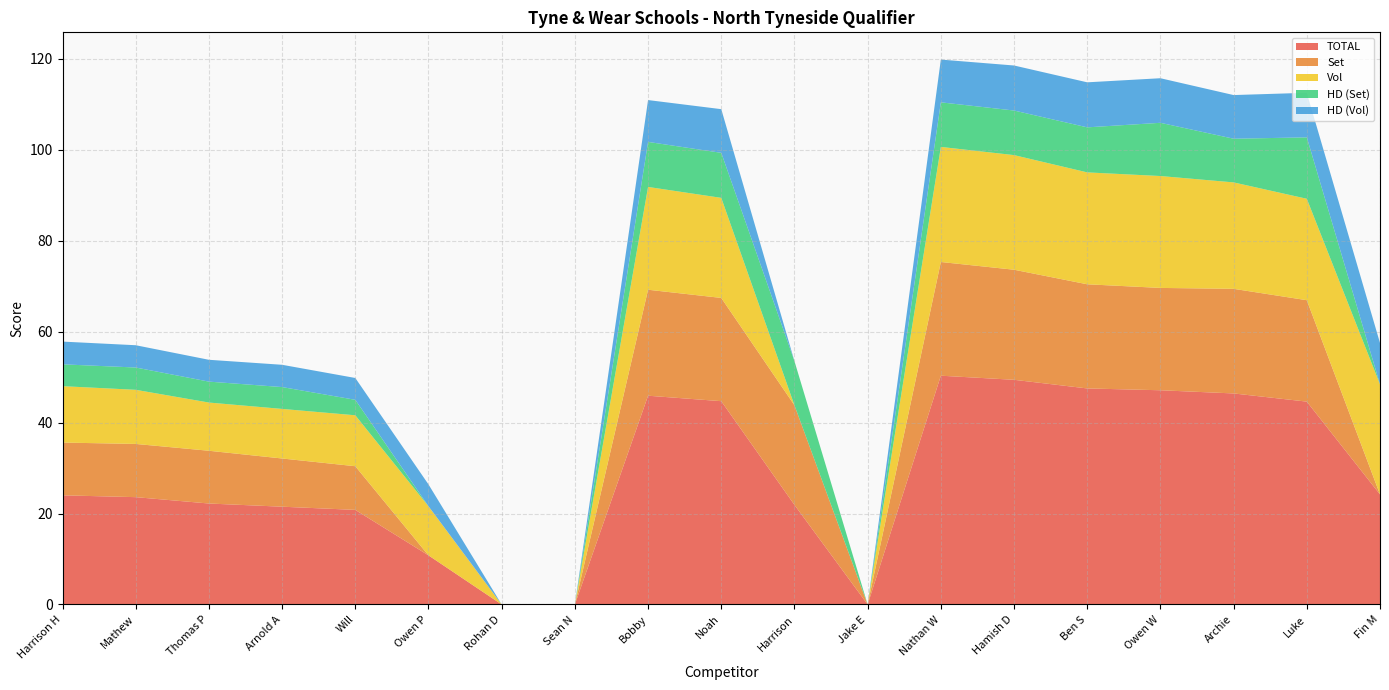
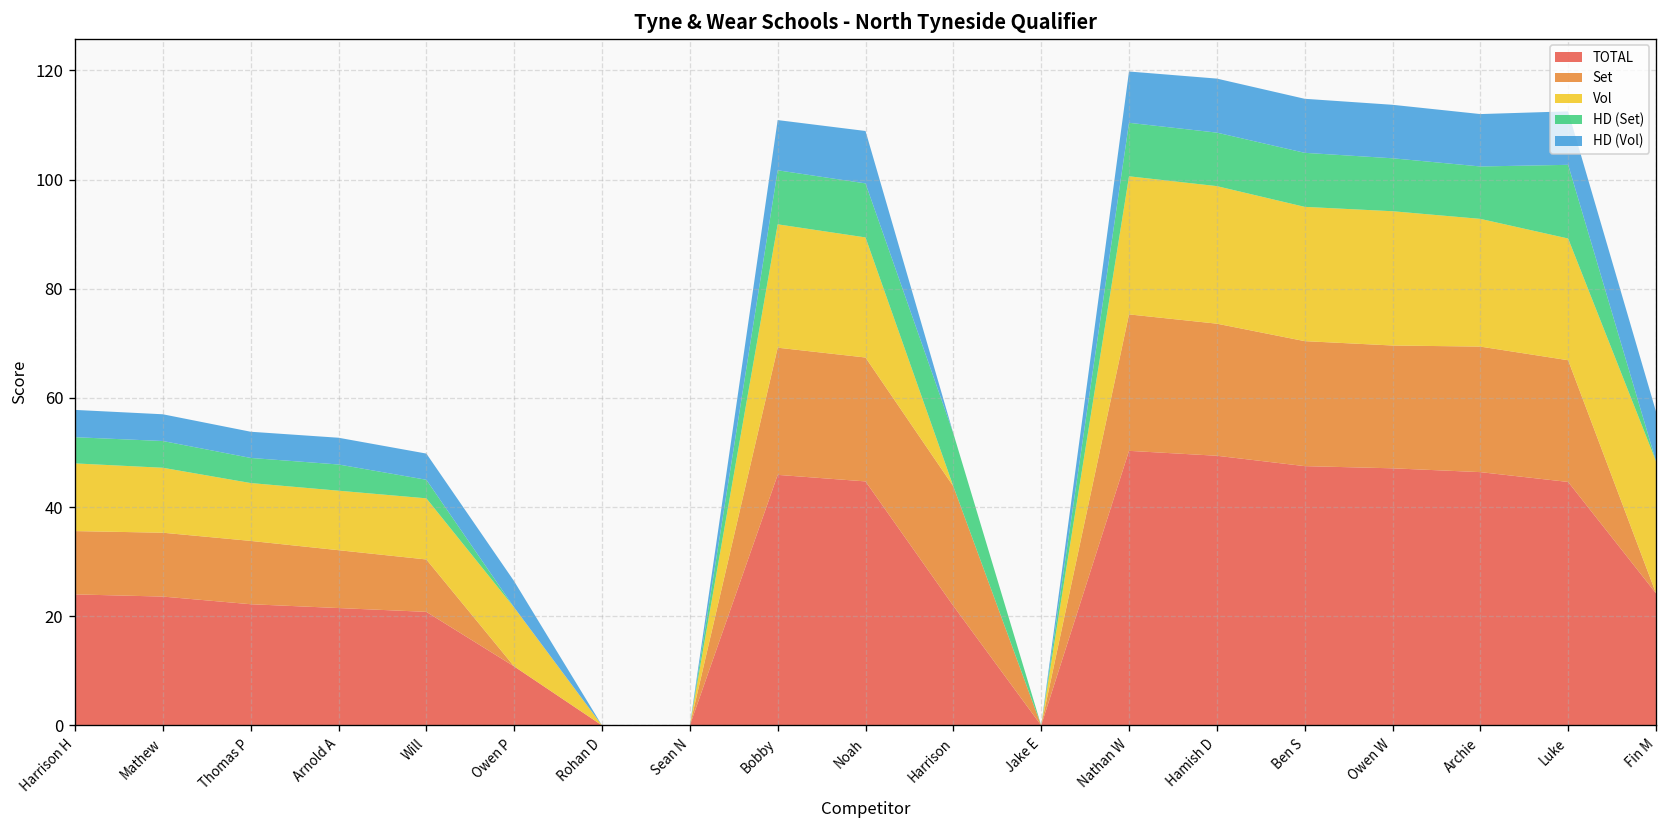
HD (Set), Owen W: 12 -> 10
